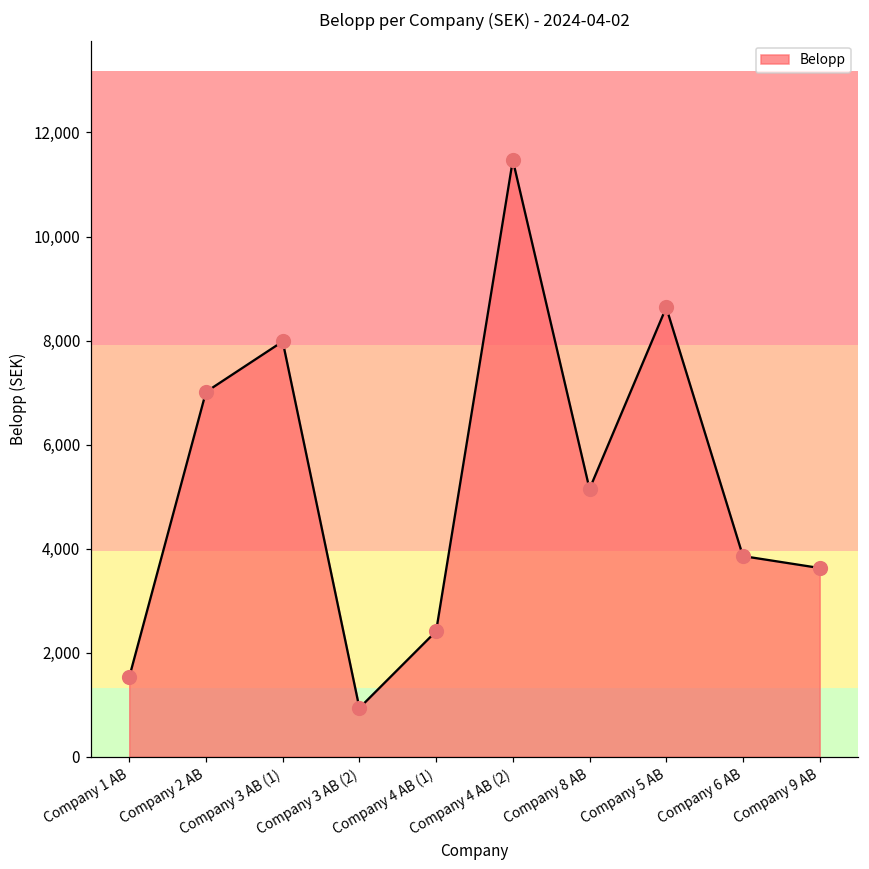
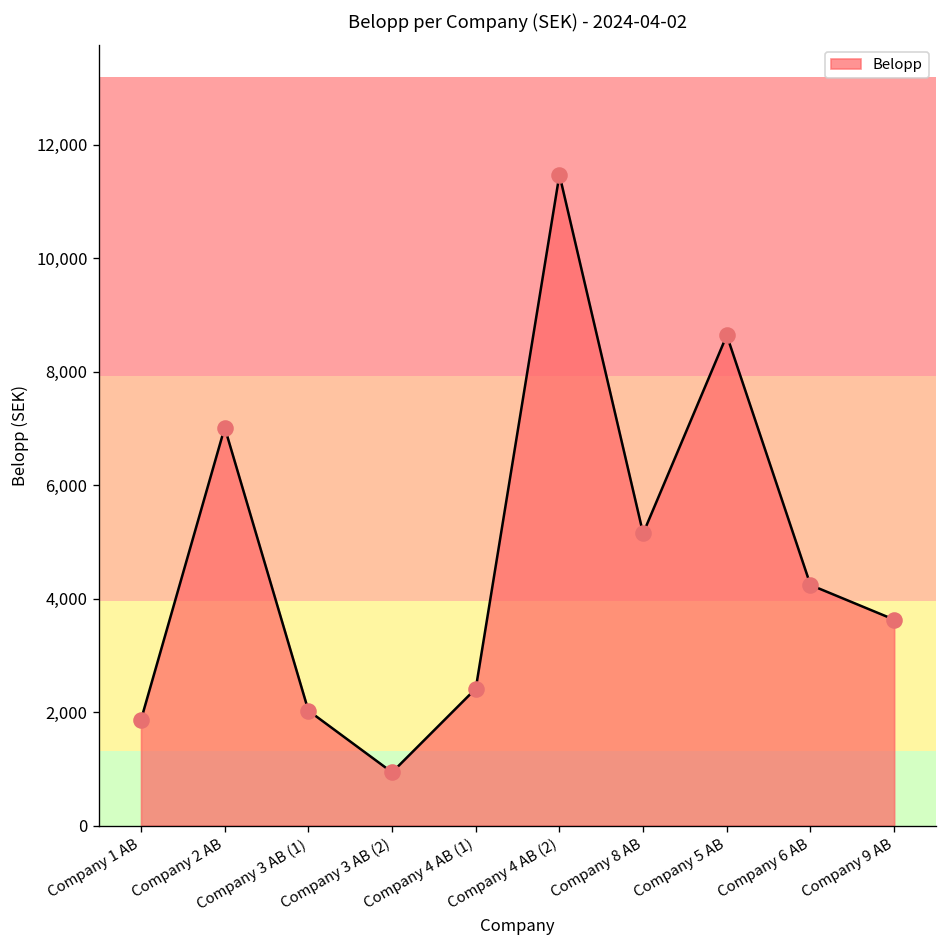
Company 1 AB: 1,500 -> 1,900
Company 3 AB (1): 8,000 -> 2,000
Company 6 AB: 3,900 -> 4,200
